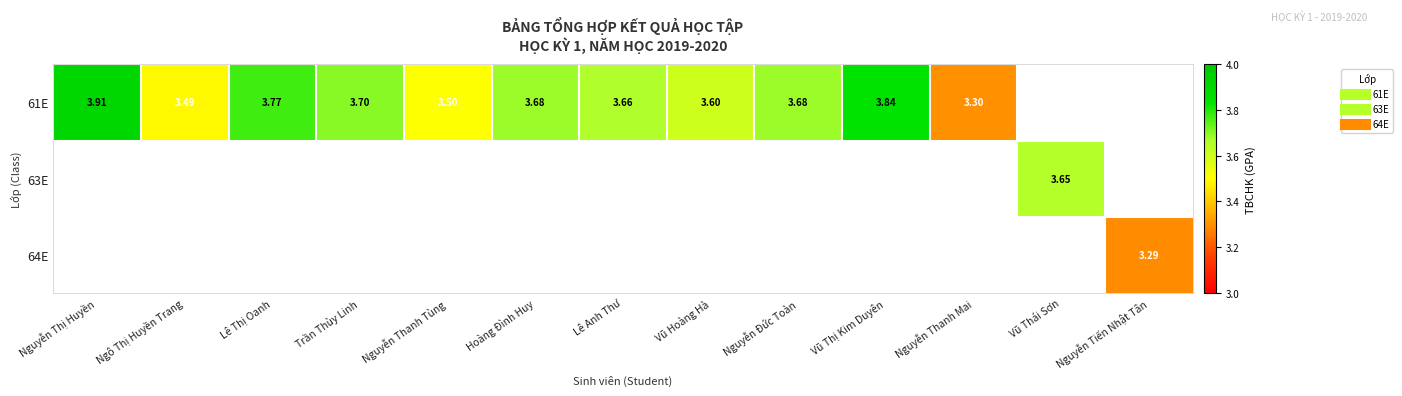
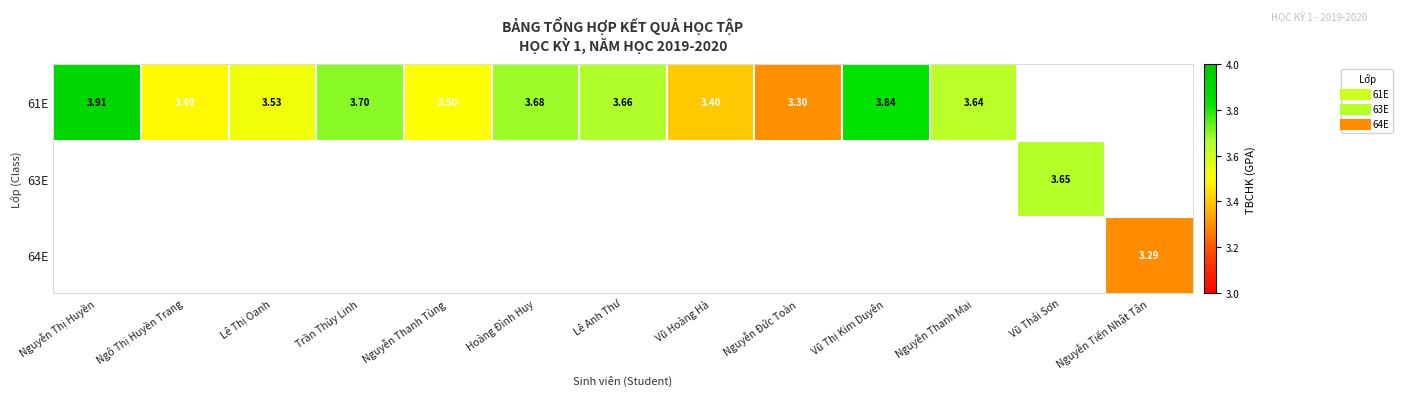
61E, Lê Thị Oanh: 3.77 -> 3.53
61E, Vũ Hoàng Hà: 3.60 -> 3.40
61E, Nguyễn Đức Toàn: 3.68 -> 3.30
61E, Nguyễn Thanh Mai: 3.30 -> 3.64
